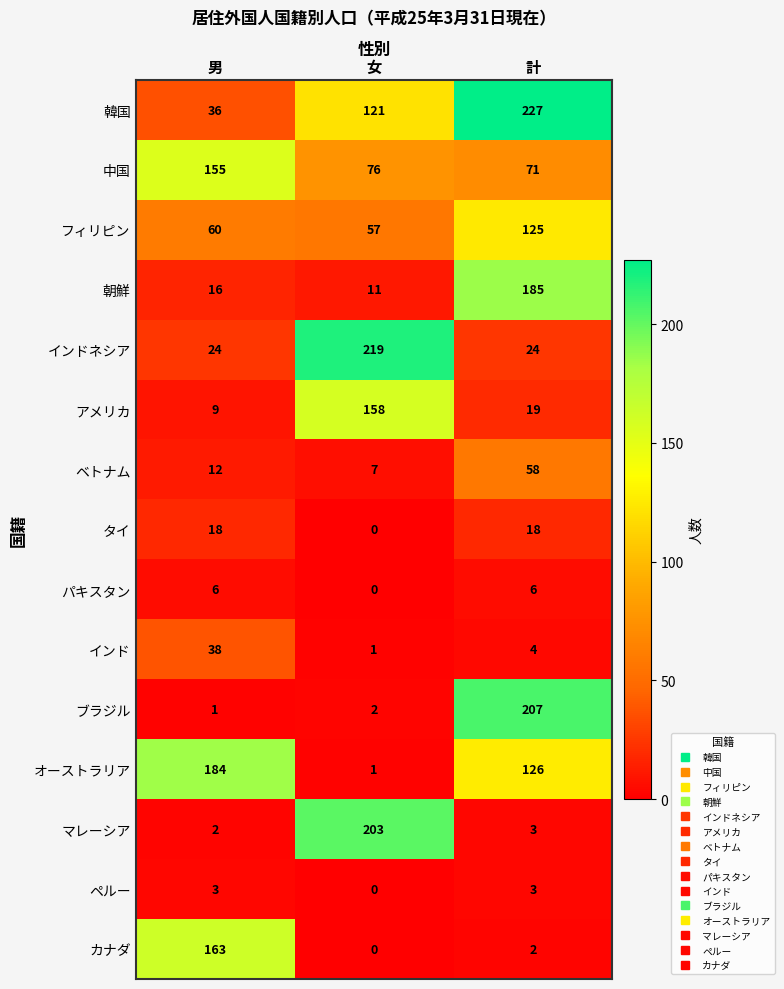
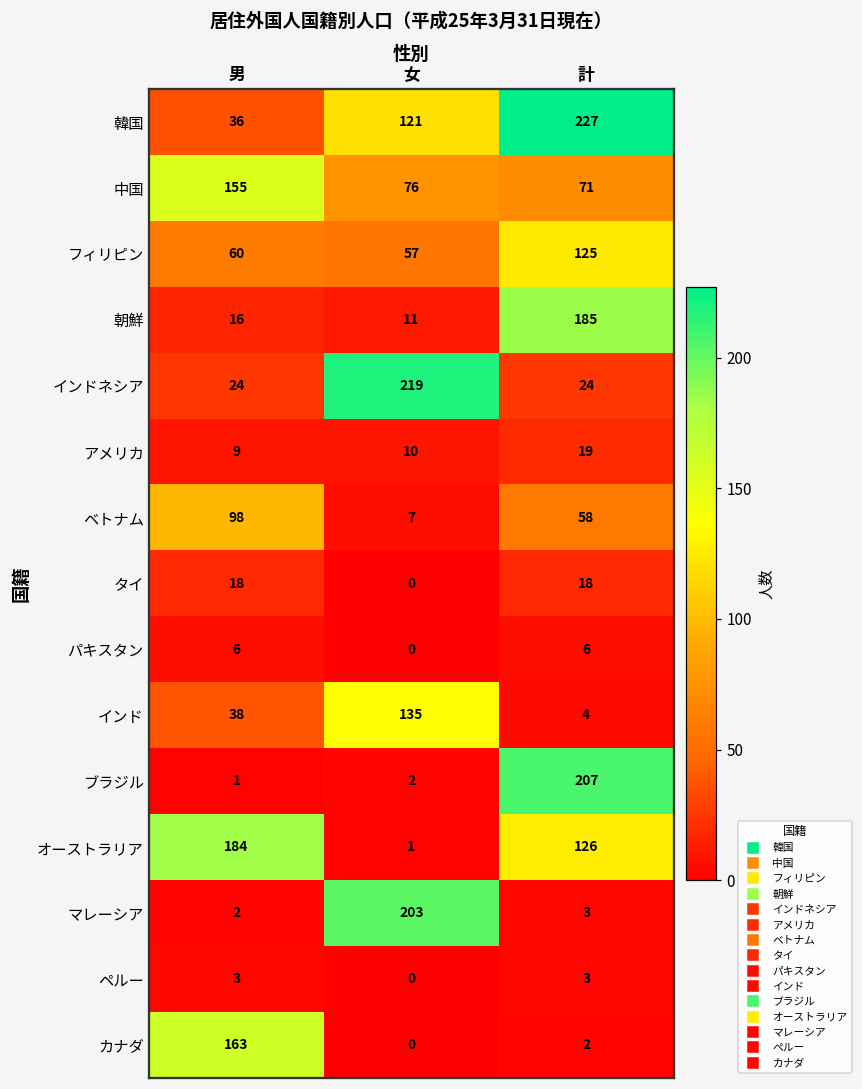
アメリカ, 女: 158 -> 10
ベトナム, 男: 12 -> 98
インド, 女: 1 -> 135
